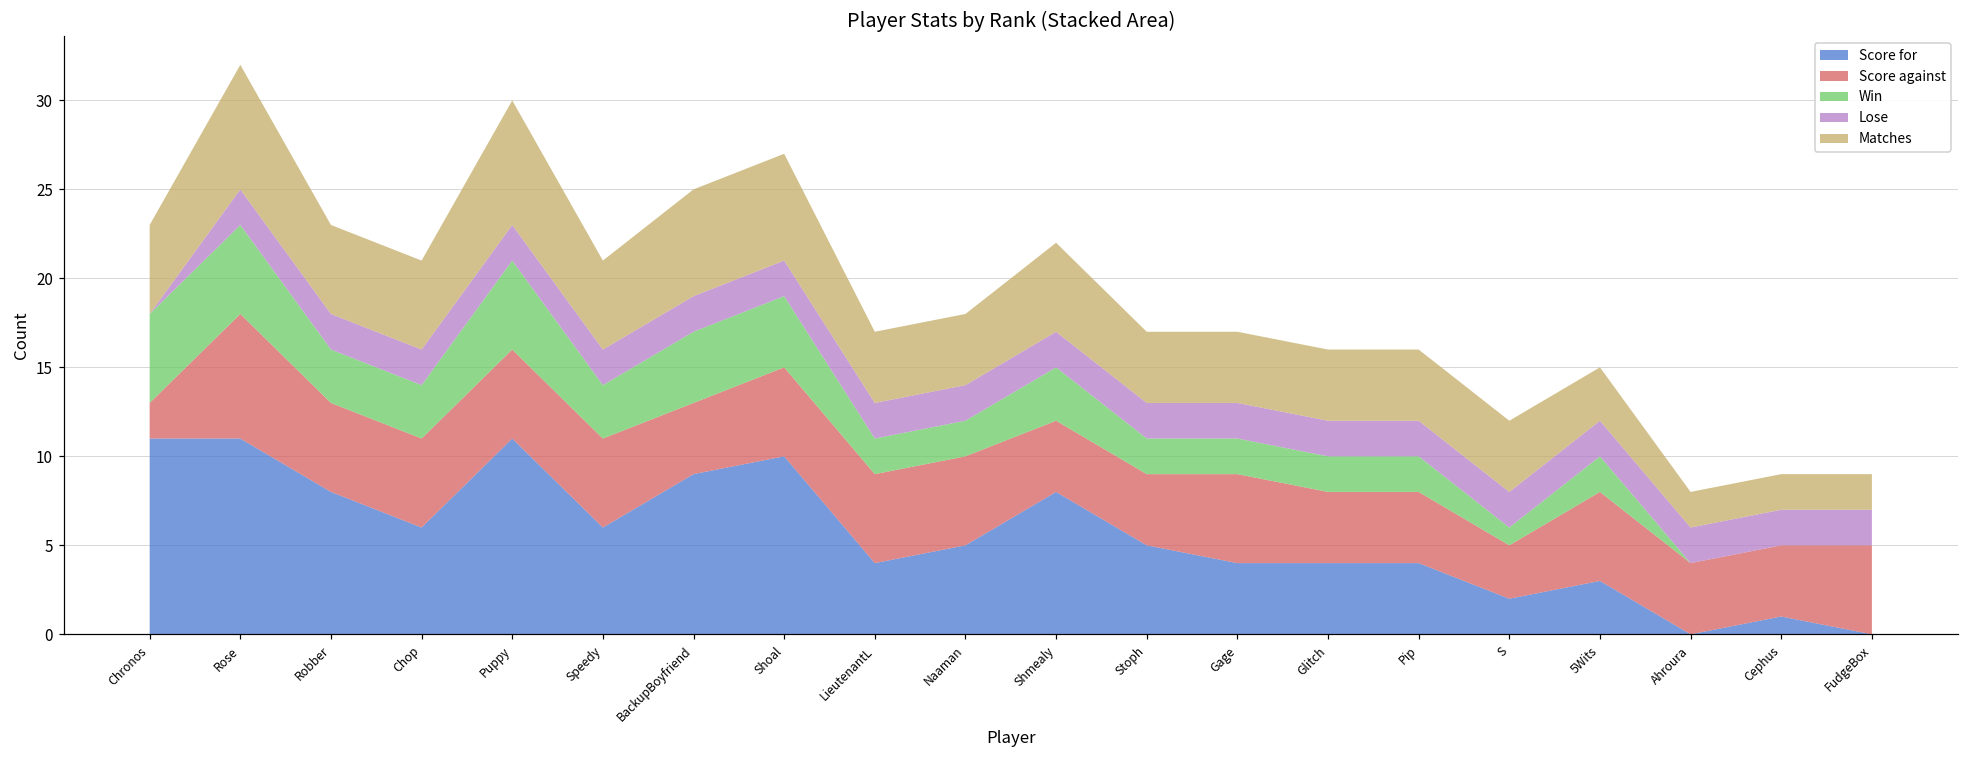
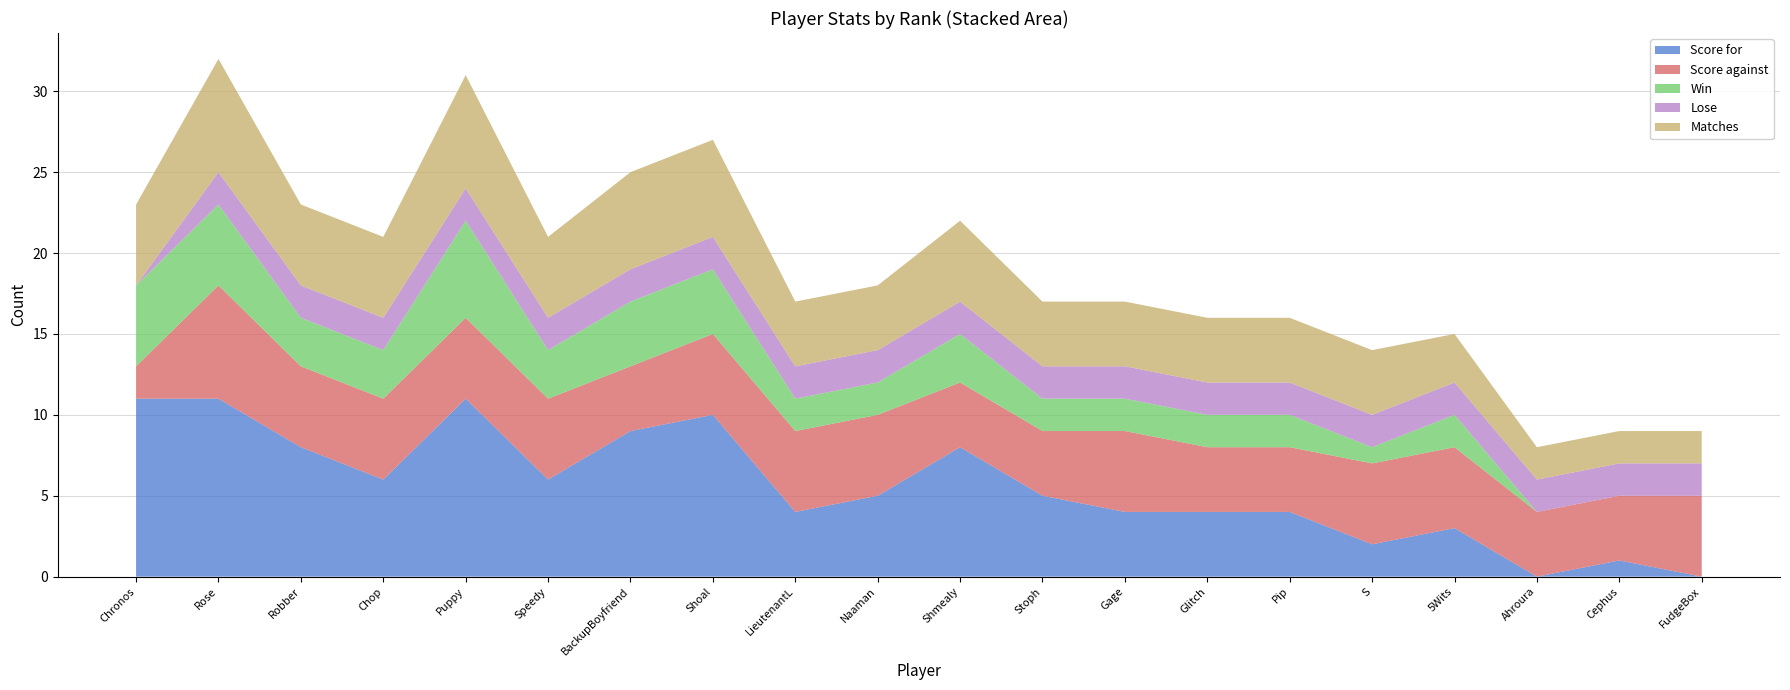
Win, Puppy: 5 -> 6
Score against, S: 3 -> 5
